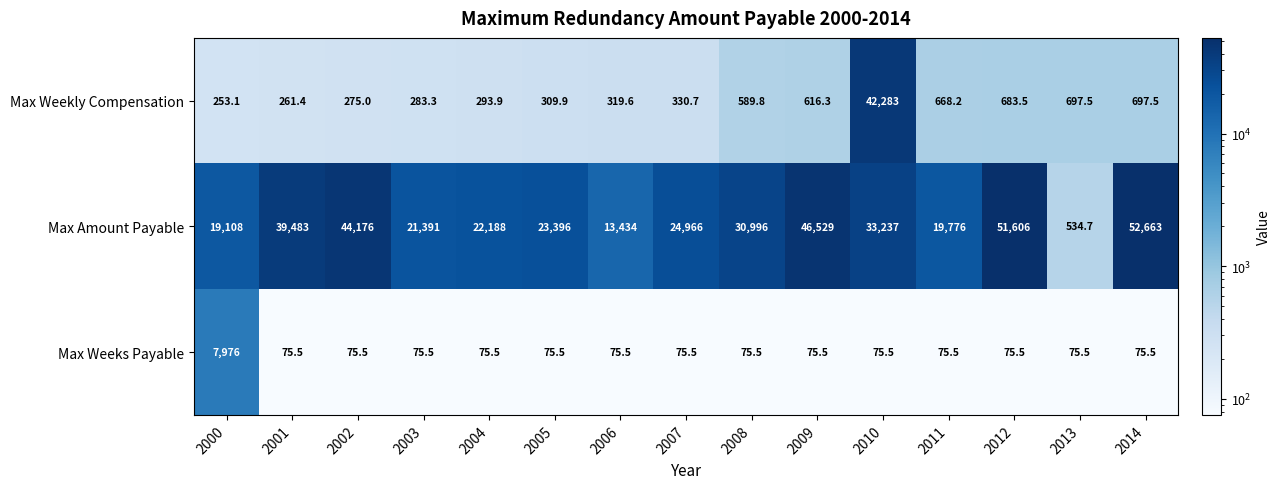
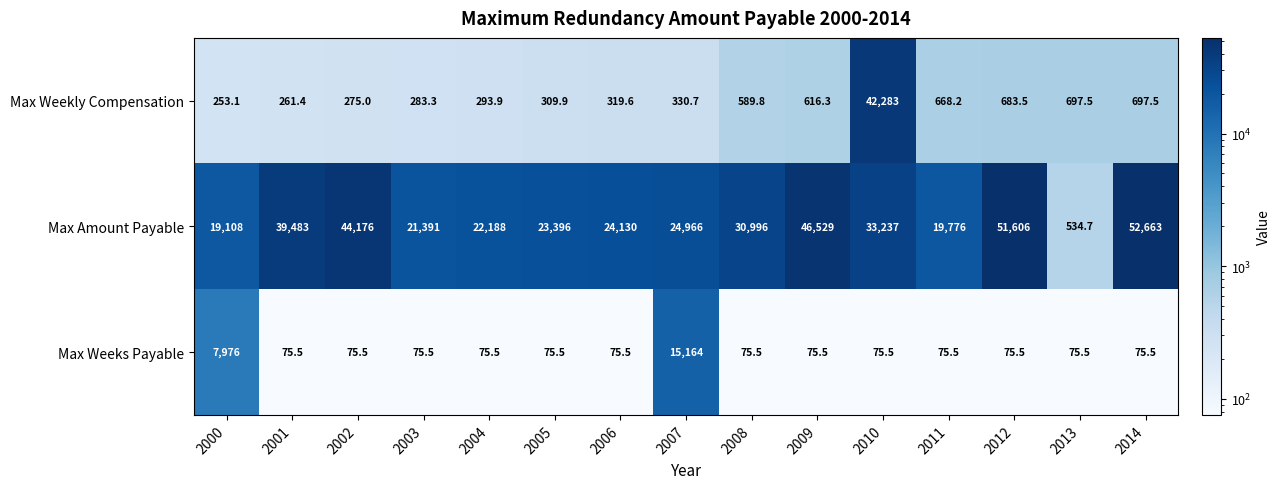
Max Amount Payable, 2006: 13,434 -> 24,130
Max Weeks Payable, 2007: 75.5 -> 15,164
